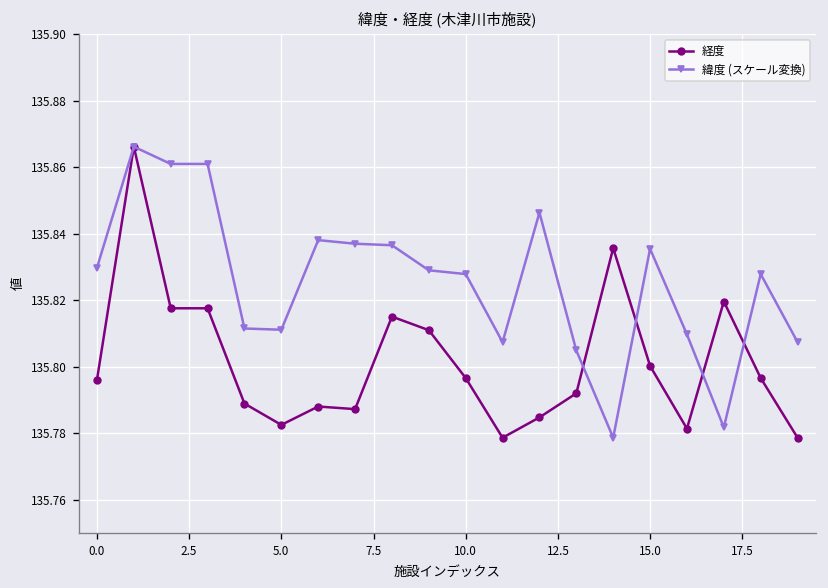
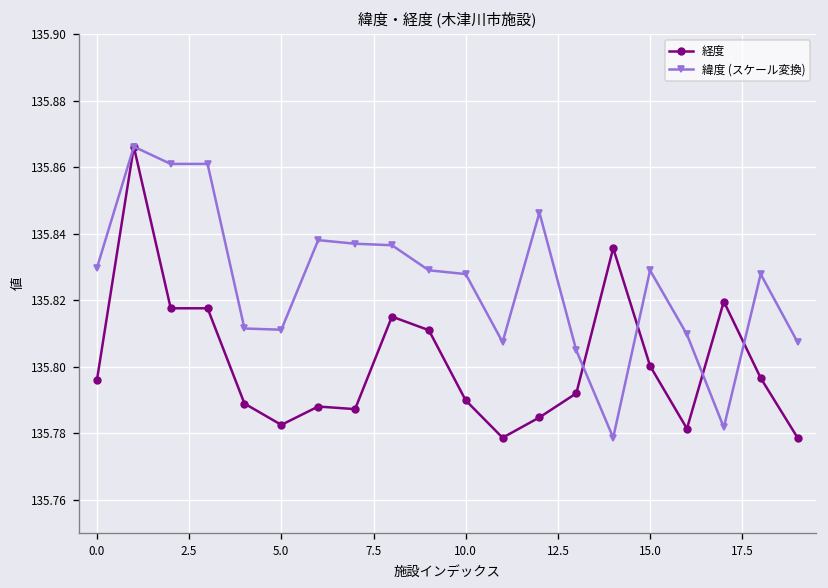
経度, 10.0: 135.797 -> 135.790
緯度 (スケール変換), 15.0: 135.835 -> 135.829
